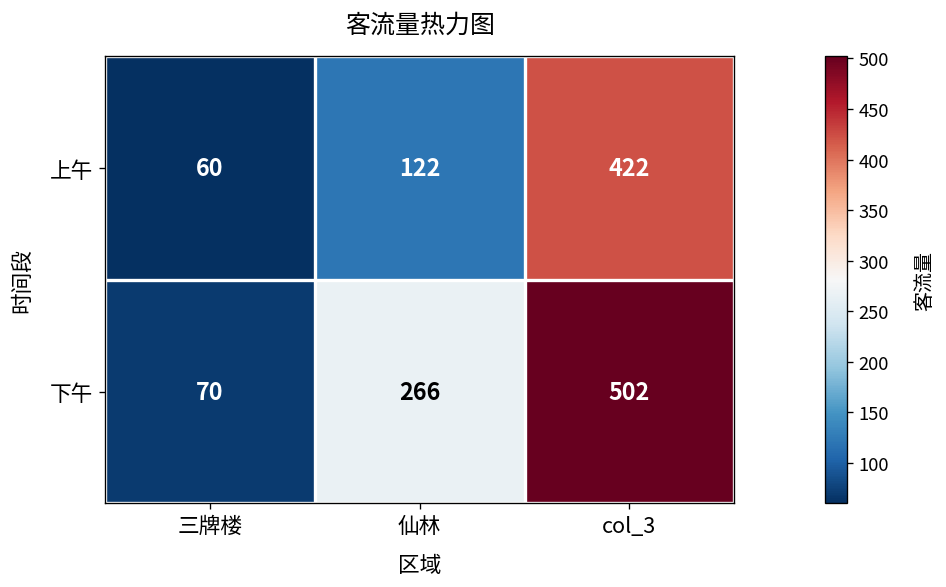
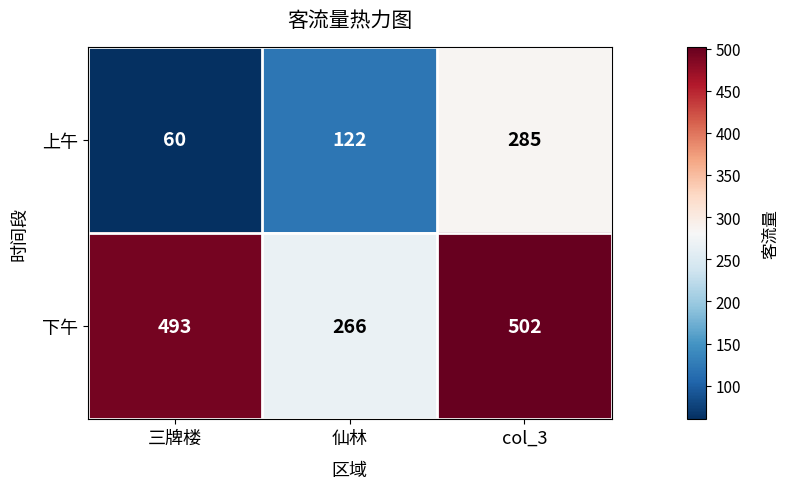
上午, col_3: 422 -> 285
下午, 三牌楼: 70 -> 493
